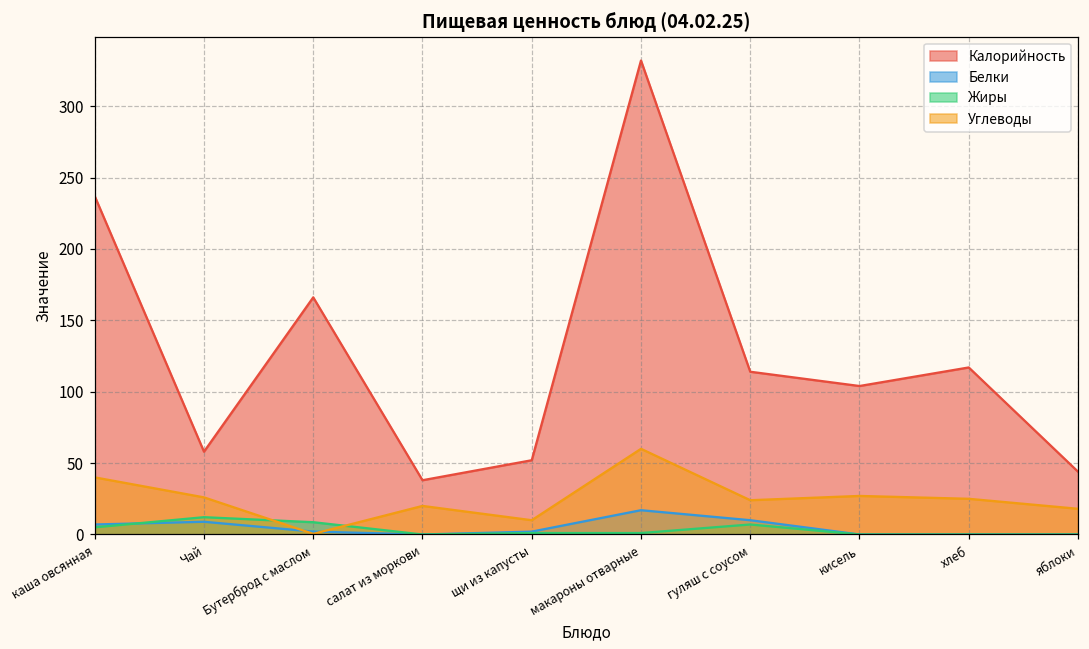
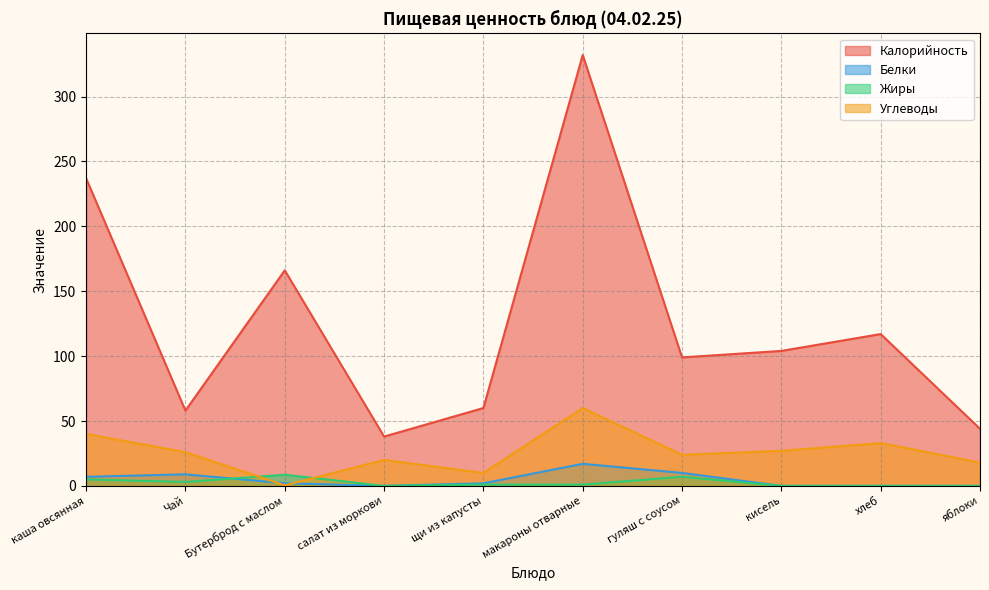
Жиры, Чай: 12 -> 3
Калорийность, щи из капусты: 52 -> 60
Калорийность, гуляш с соусом: 114 -> 99
Углеводы, хлеб: 25 -> 33
